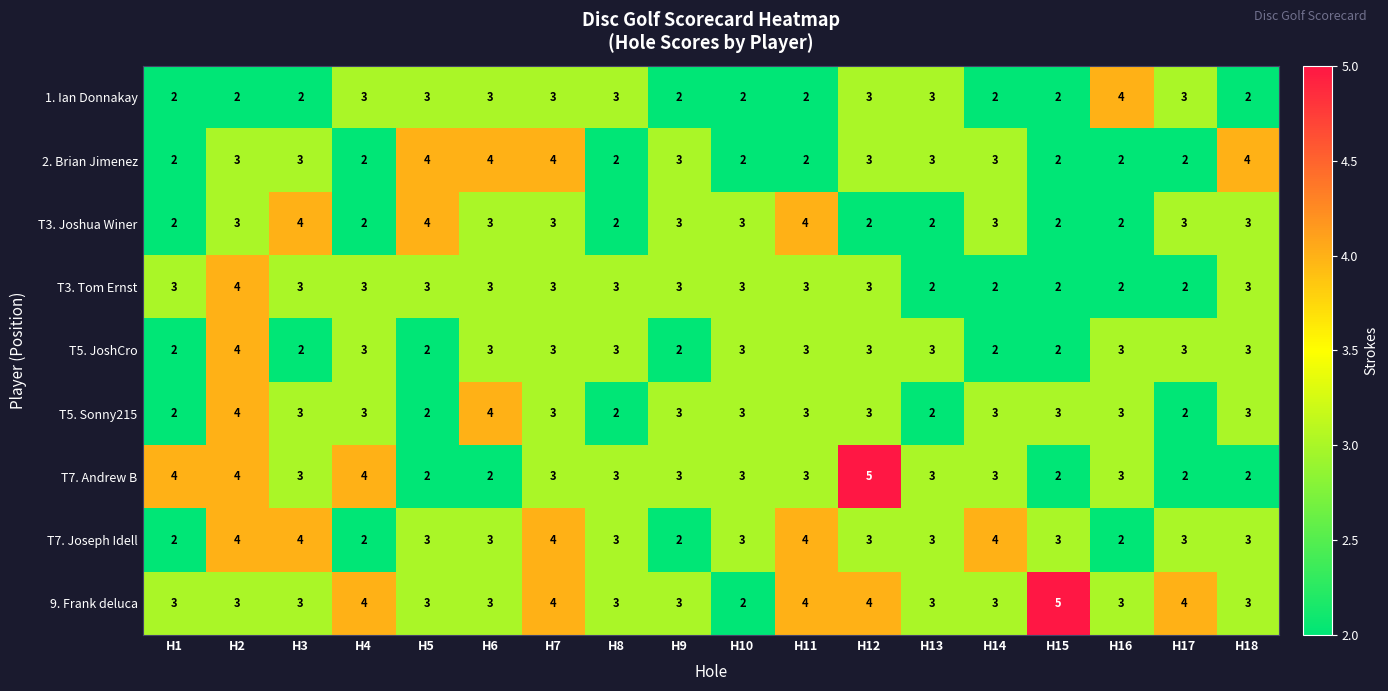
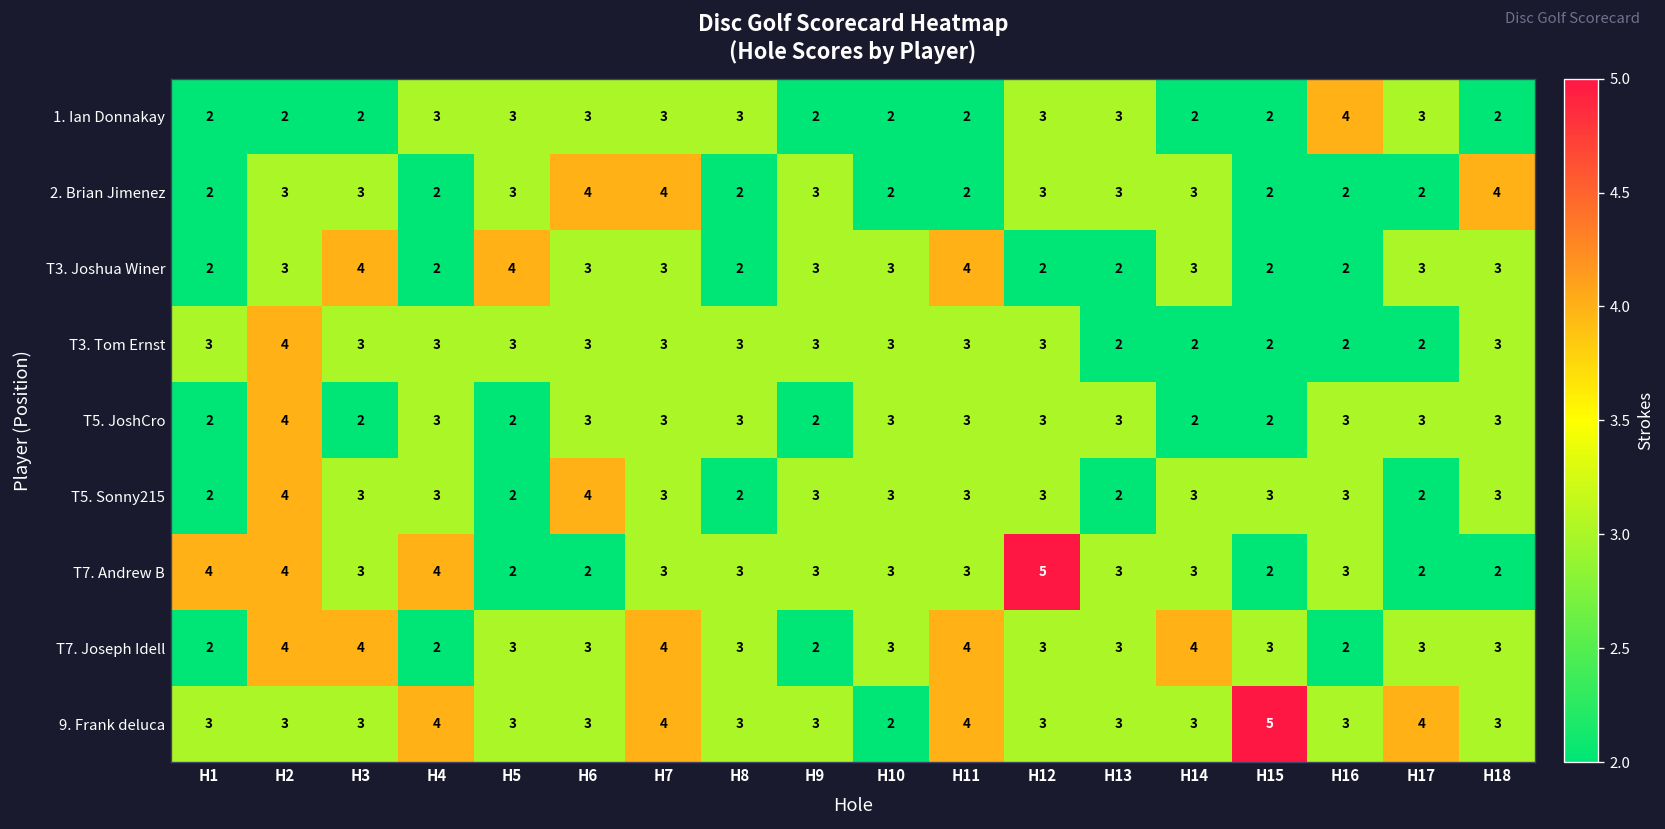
2. Brian Jimenez, H5: 4 -> 3
9. Frank deluca, H12: 4 -> 3
